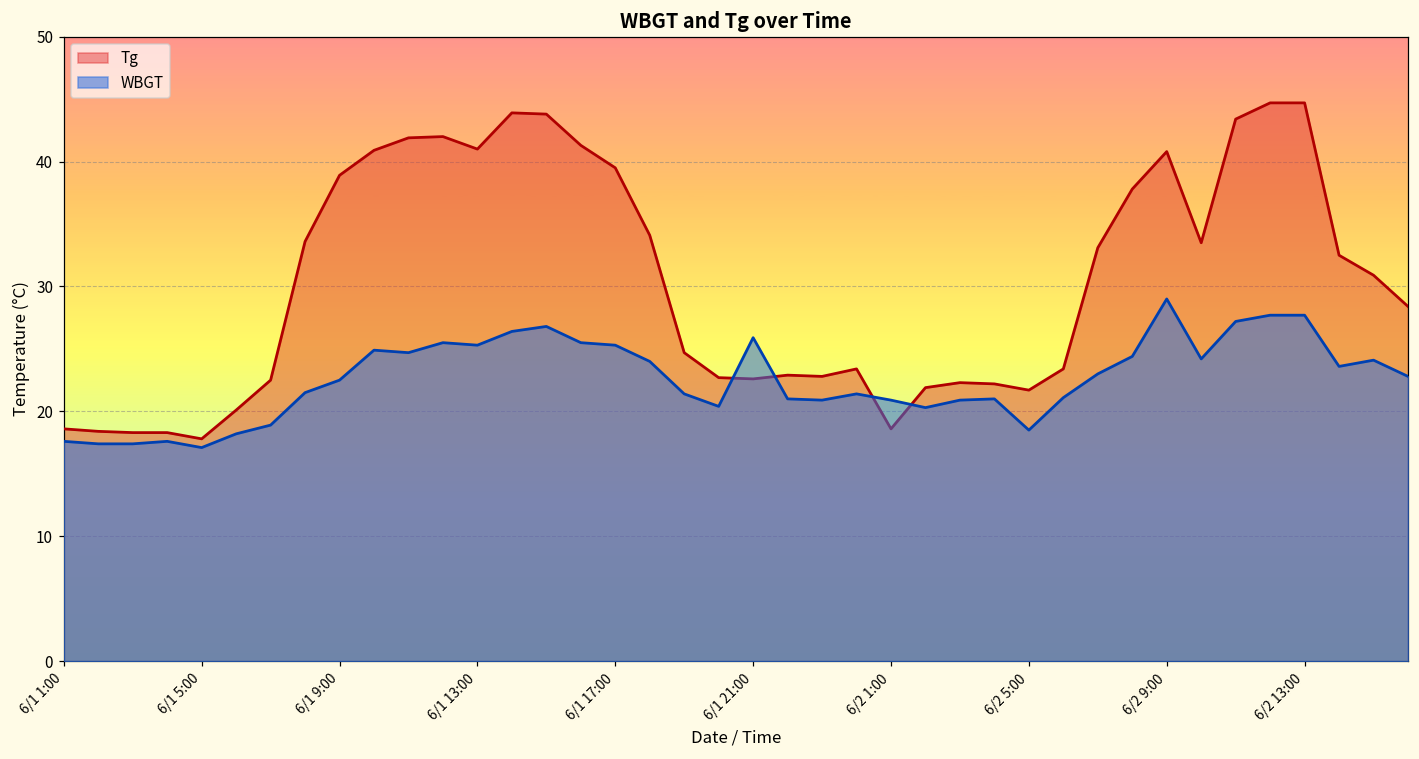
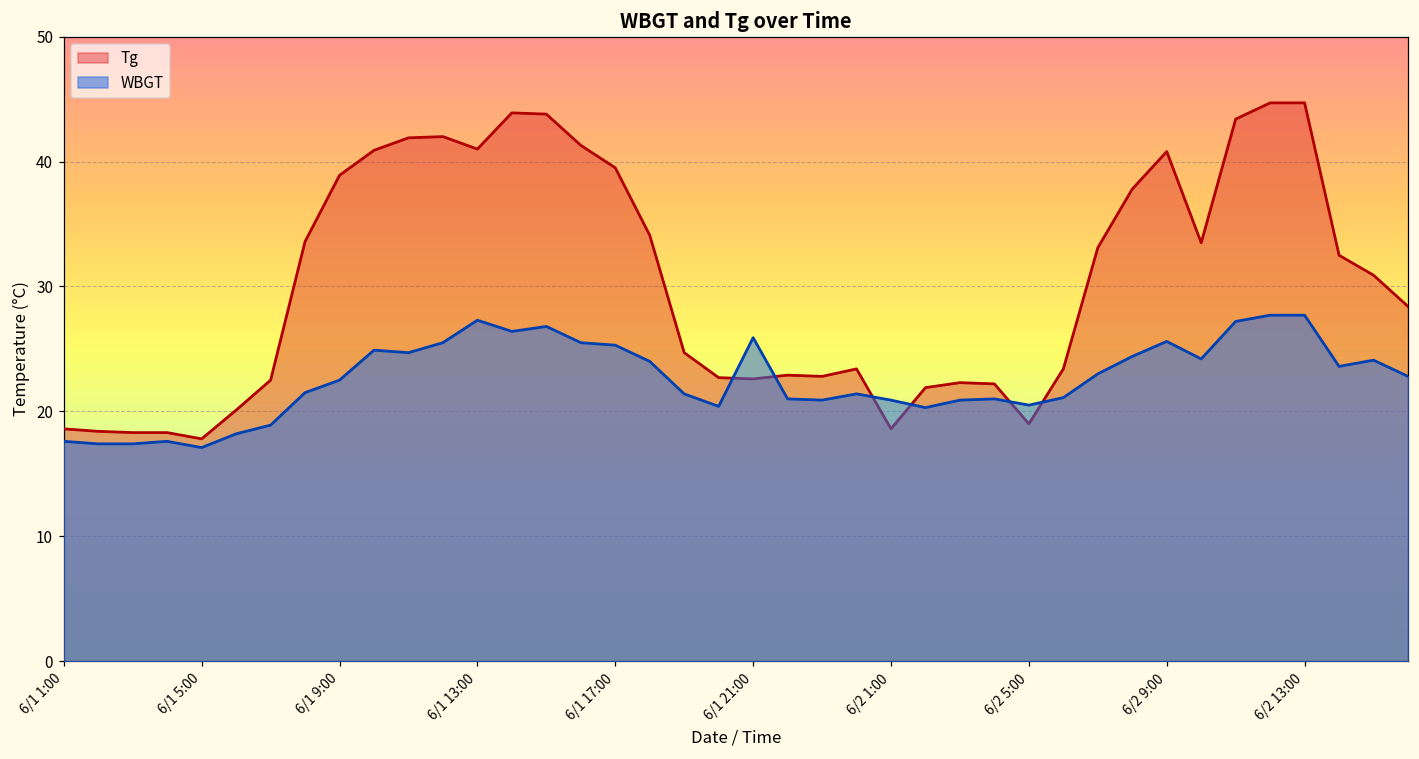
WBGT, 6/1 13:00: 25.3 -> 27.3
Tg, 6/2 5:00: 21.7 -> 19.0
WBGT, 6/2 5:00: 18.5 -> 20.5
WBGT, 6/2 9:00: 29.0 -> 25.6
